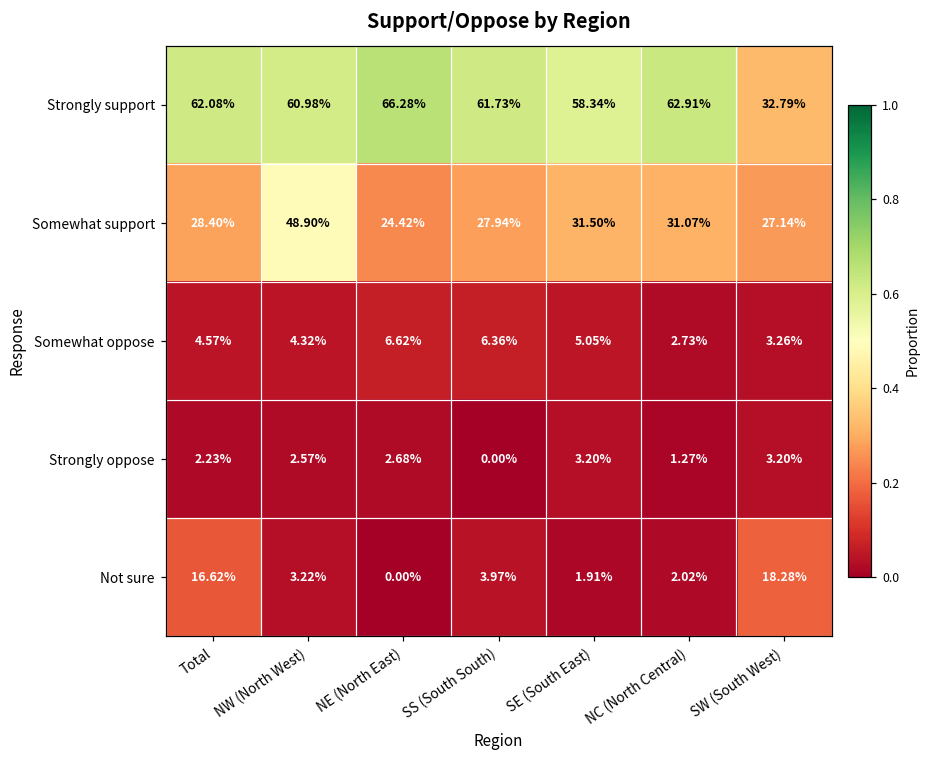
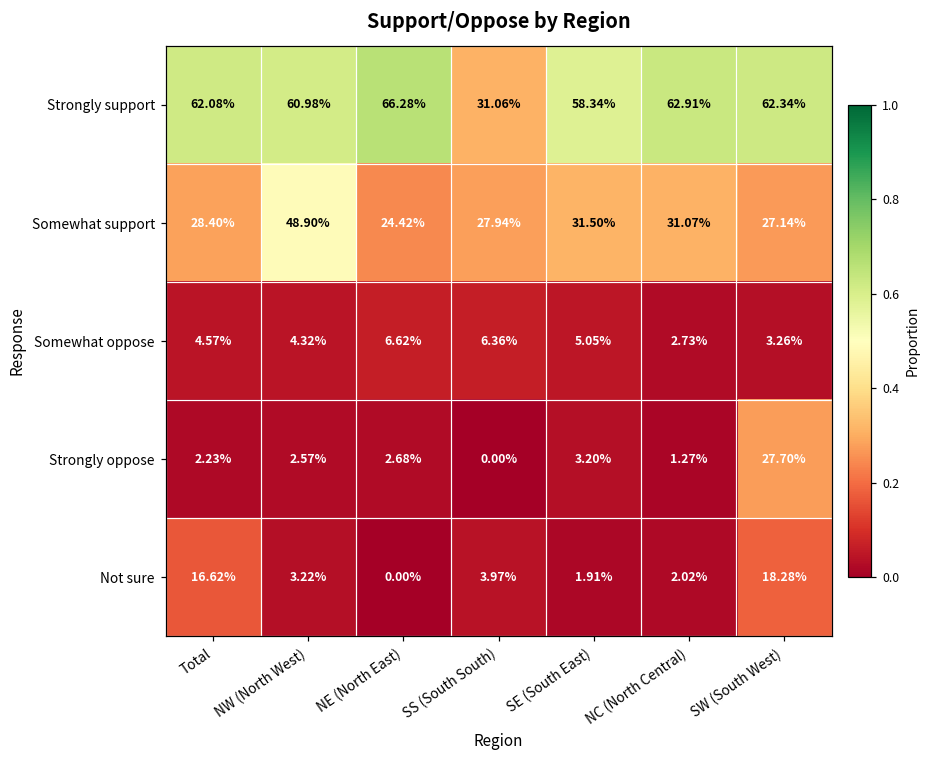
Strongly support, SS (South South): 61.73% -> 31.06%
Strongly support, SW (South West): 32.79% -> 62.34%
Strongly oppose, SW (South West): 3.20% -> 27.70%
